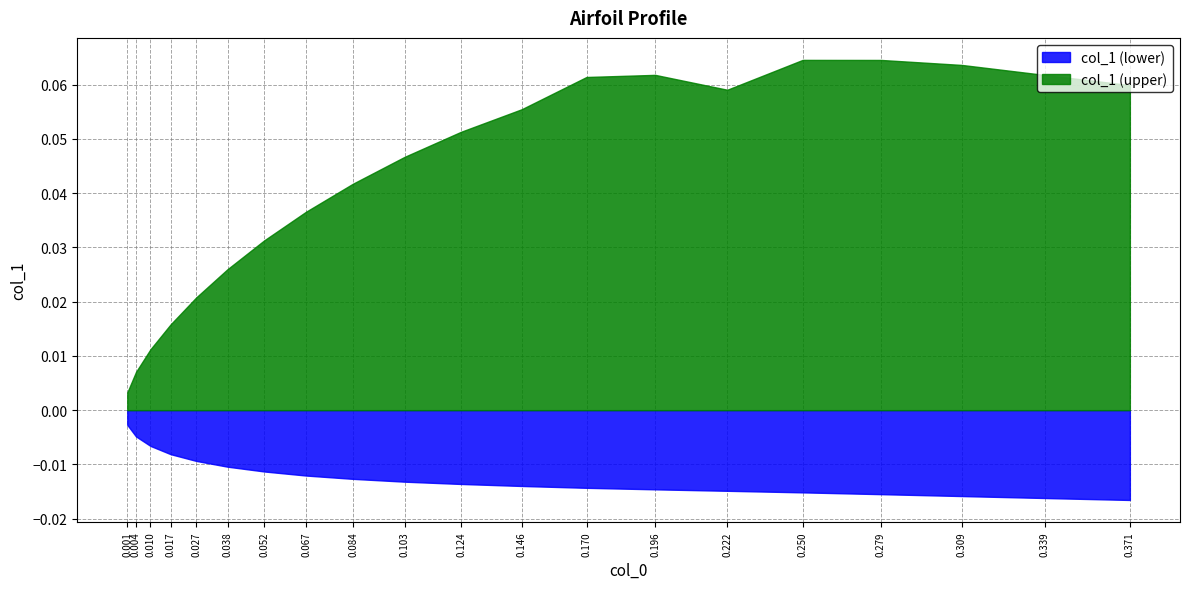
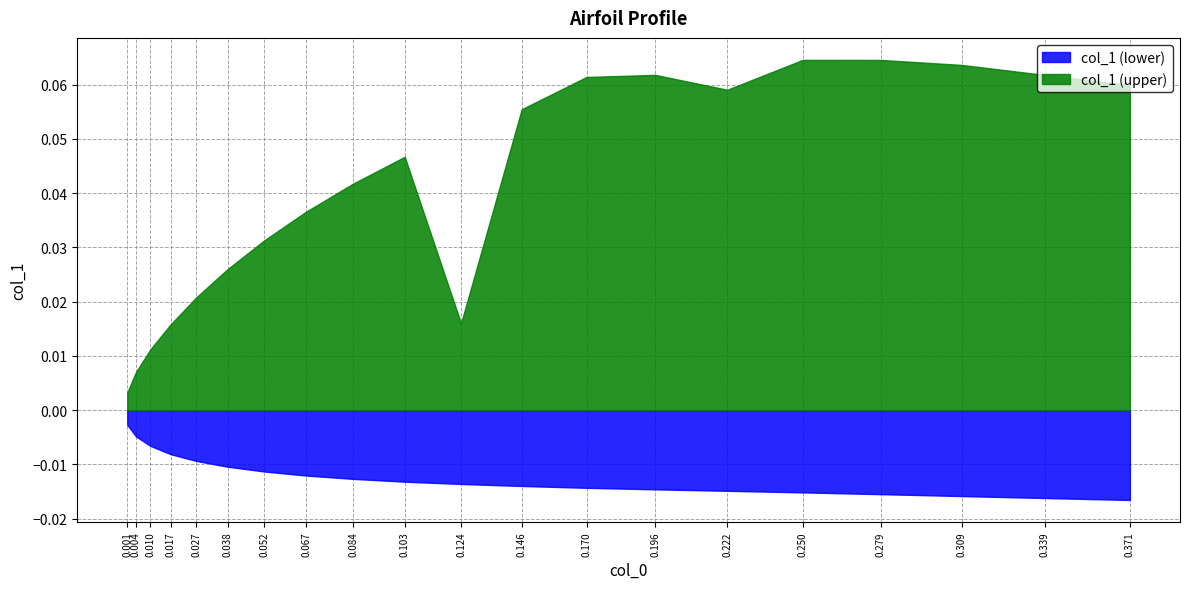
col_1 (upper), 0.124: 0.051 -> 0.016
